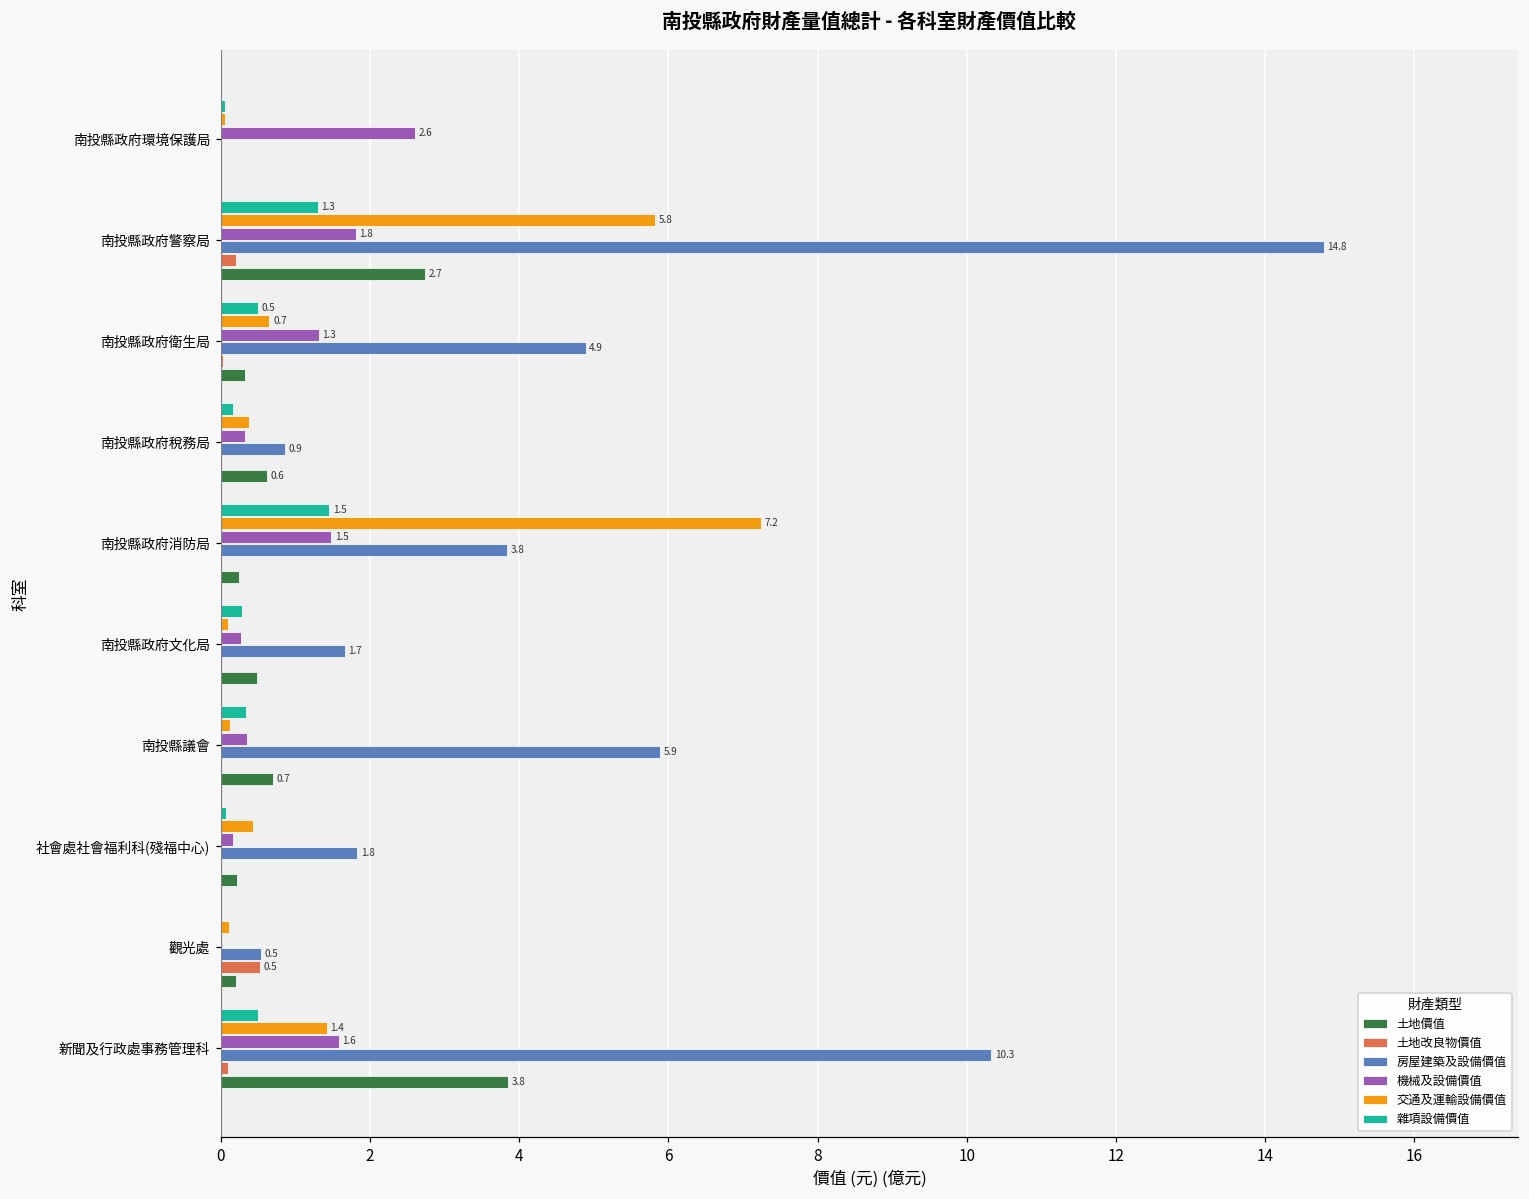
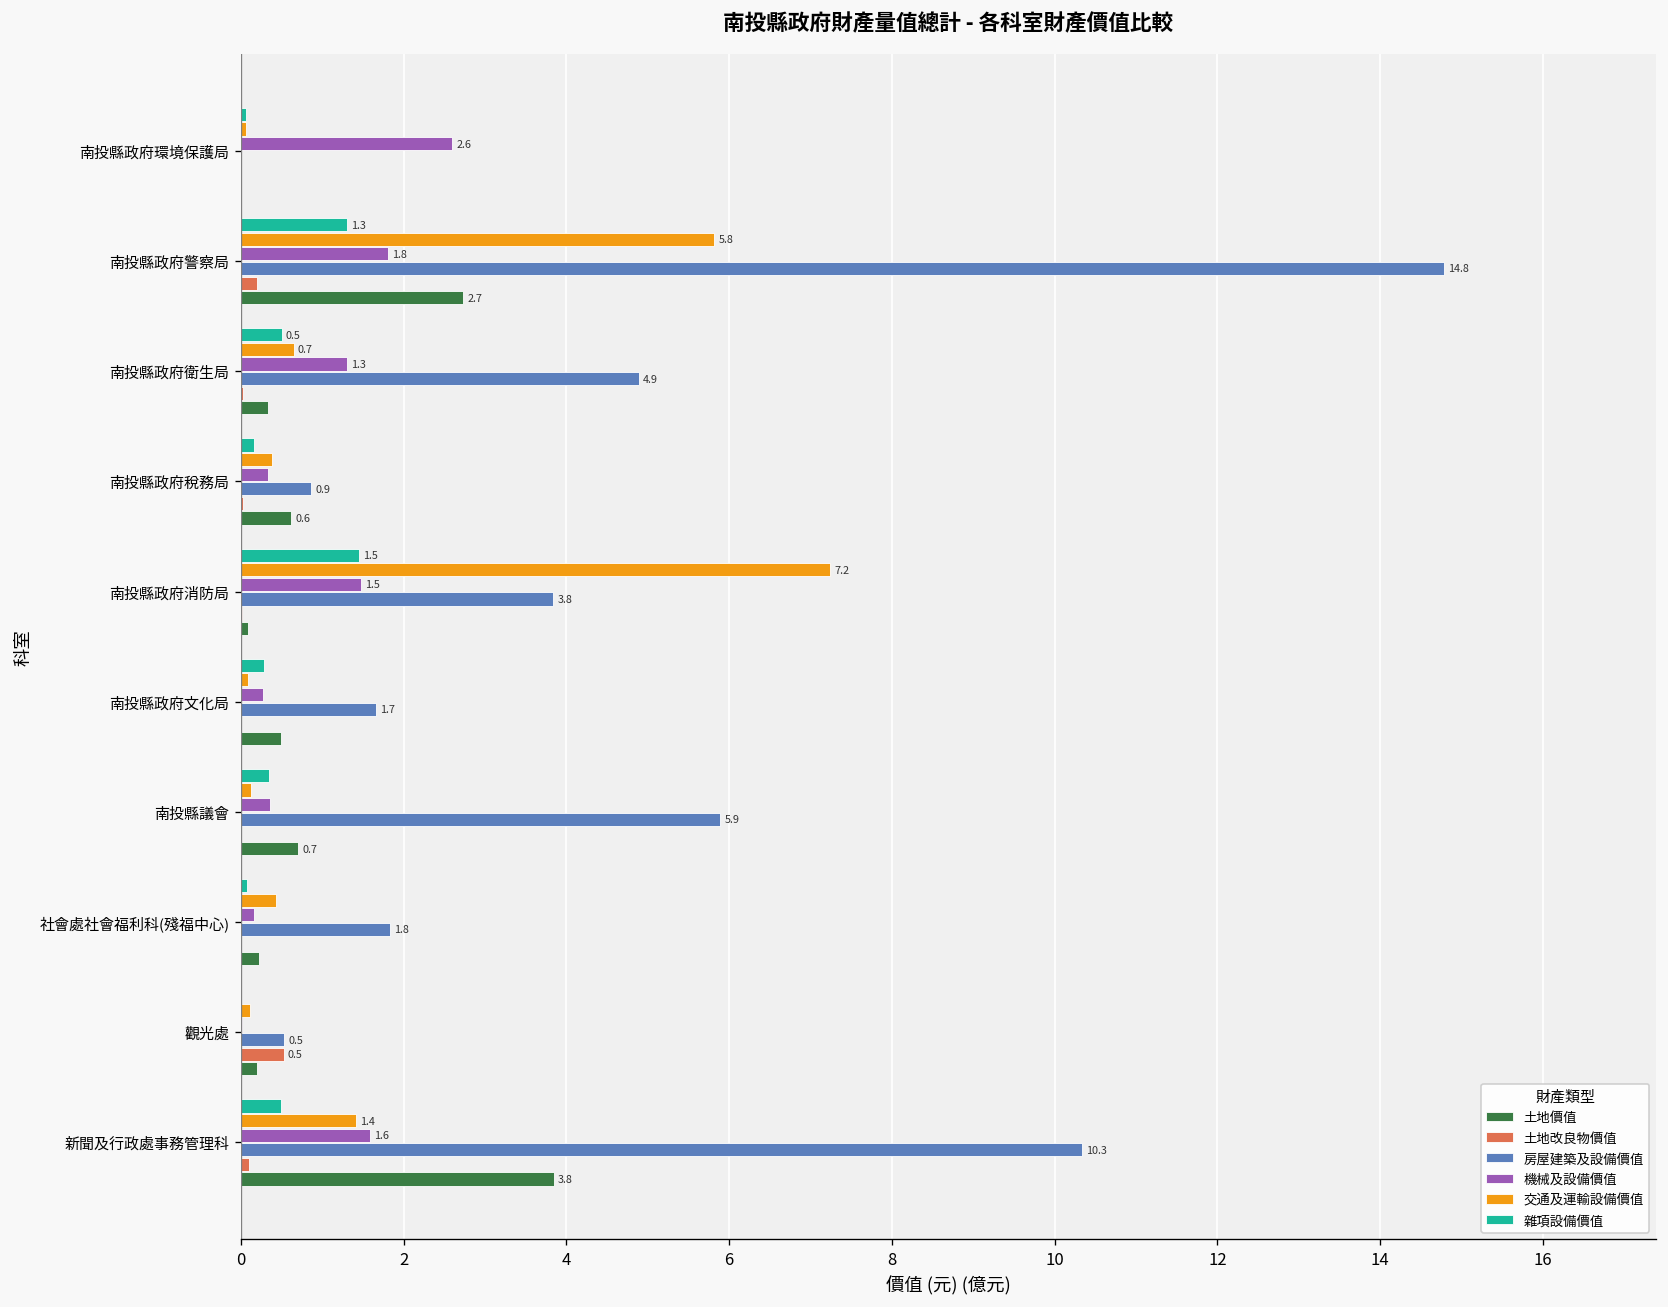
土地價值, 南投縣政府消防局: 0.2 -> 0.1
